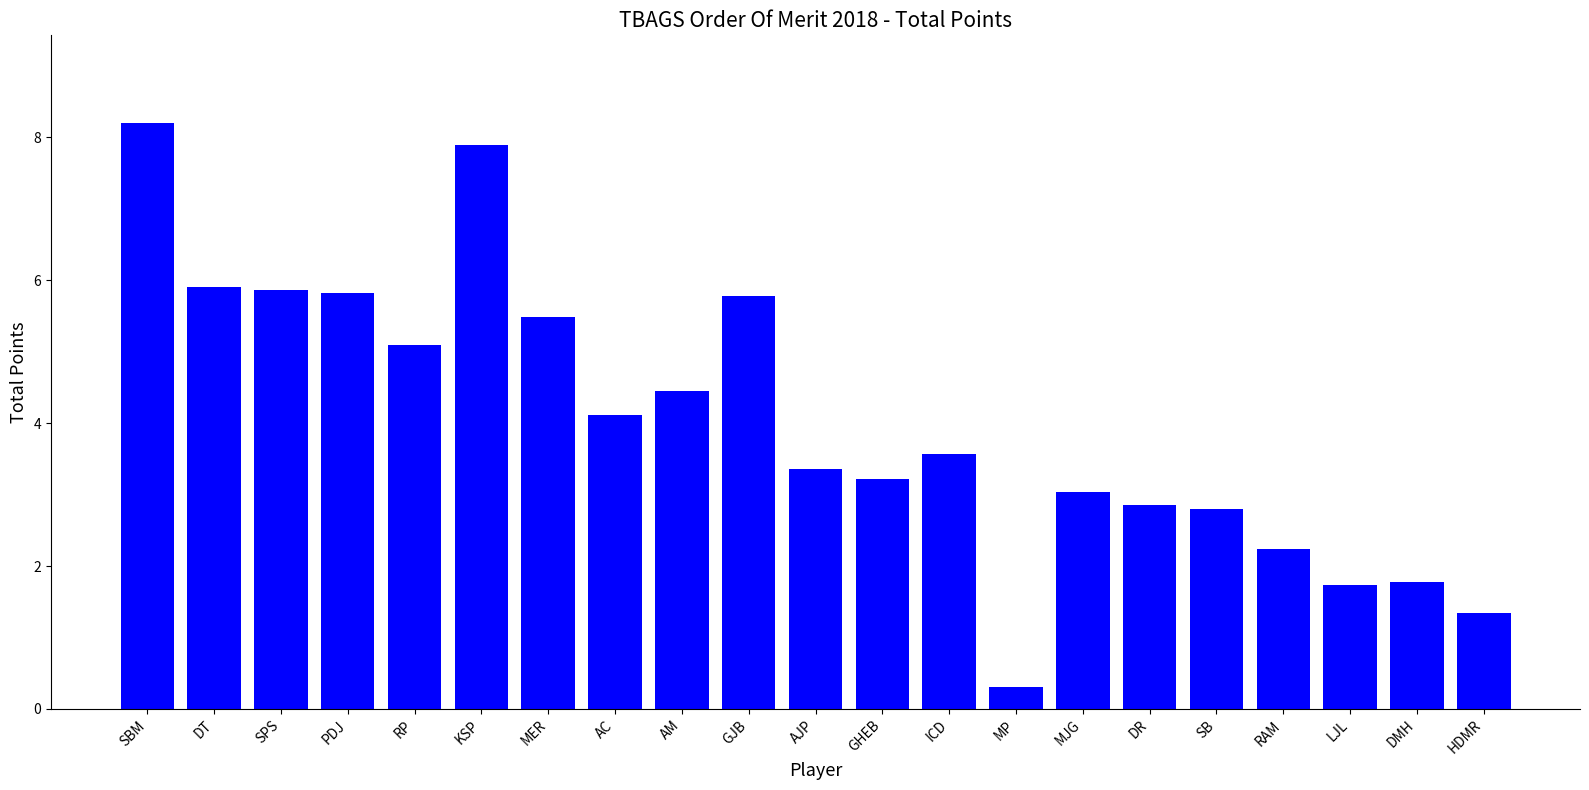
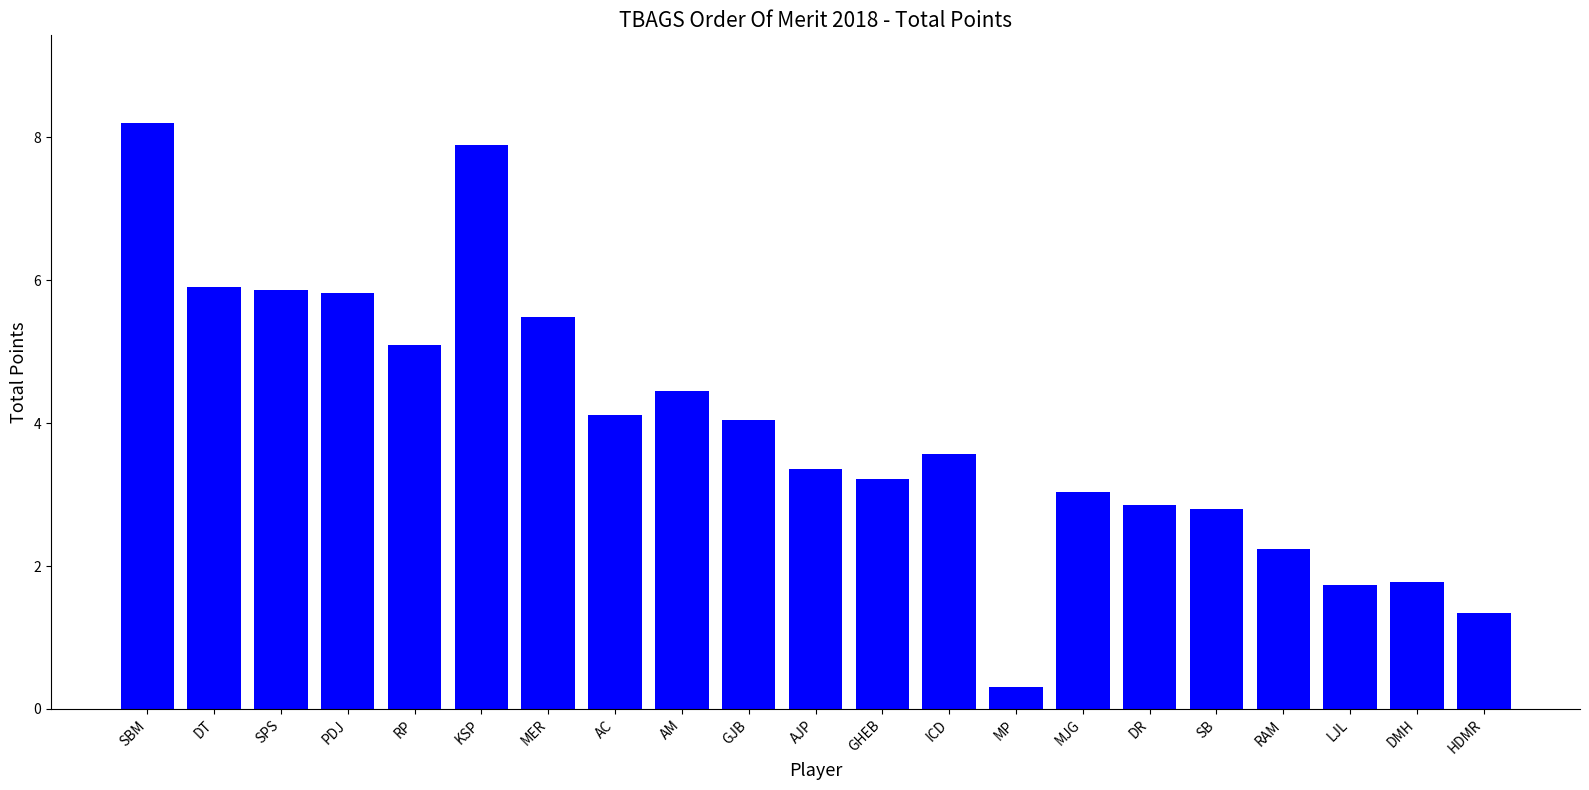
GJB: 5.8 -> 4.0
